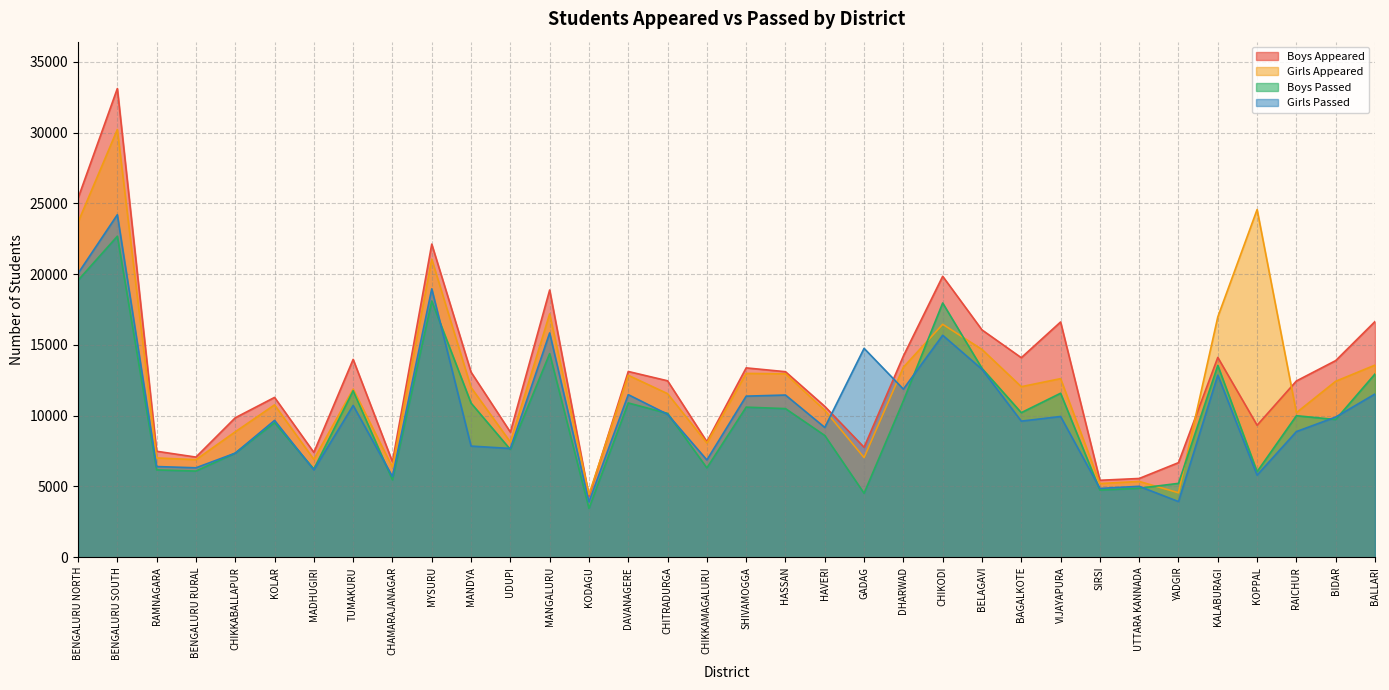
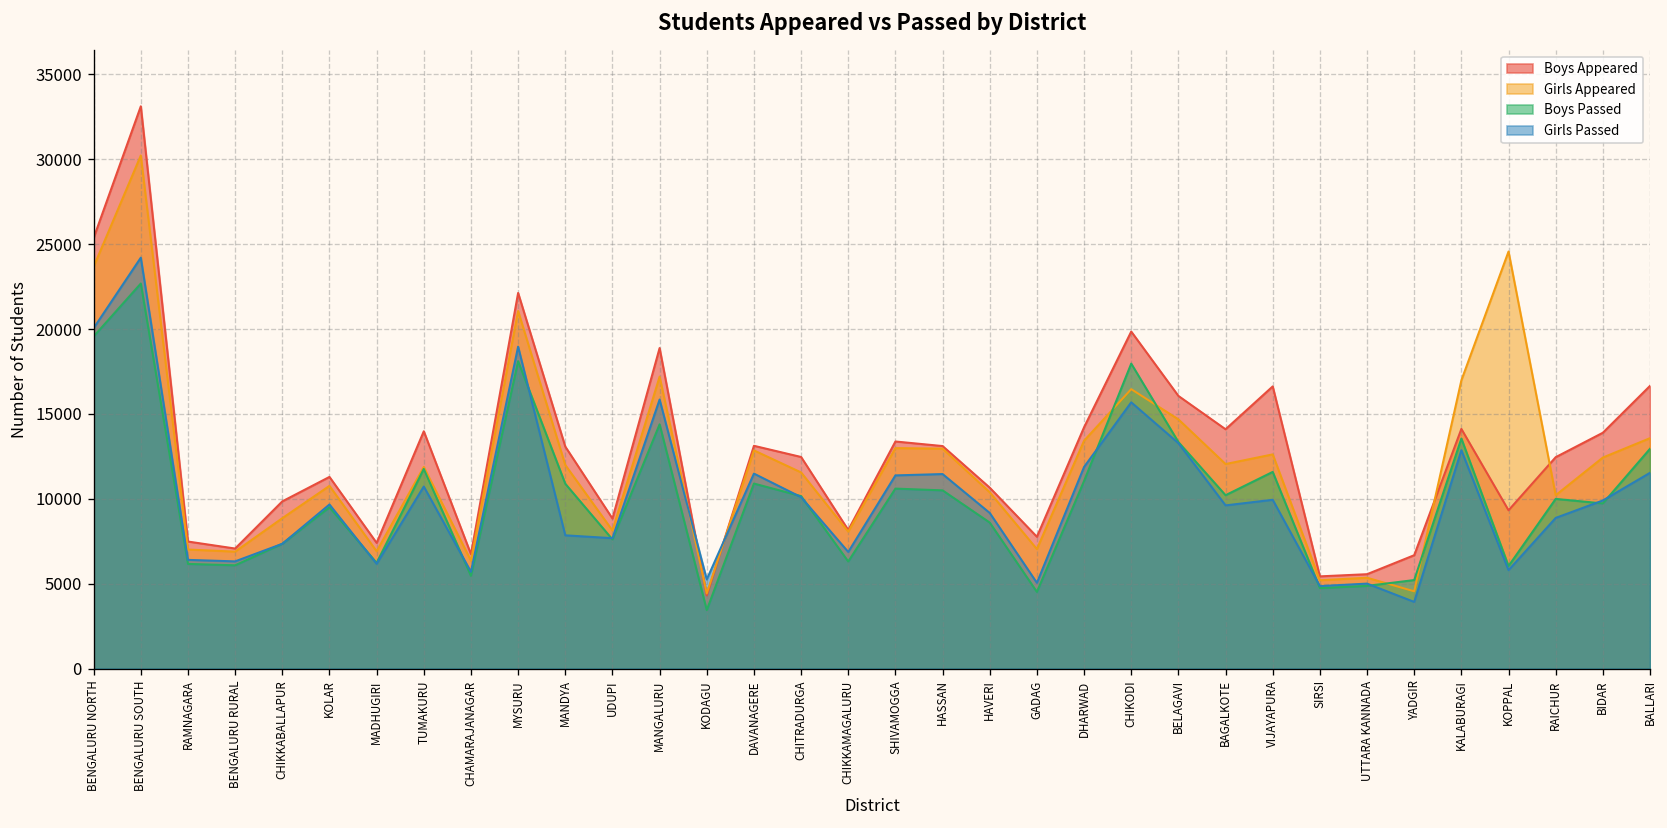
Girls Passed, KODAGU: 3900 -> 5300
Girls Passed, GADAG: 14800 -> 5100
